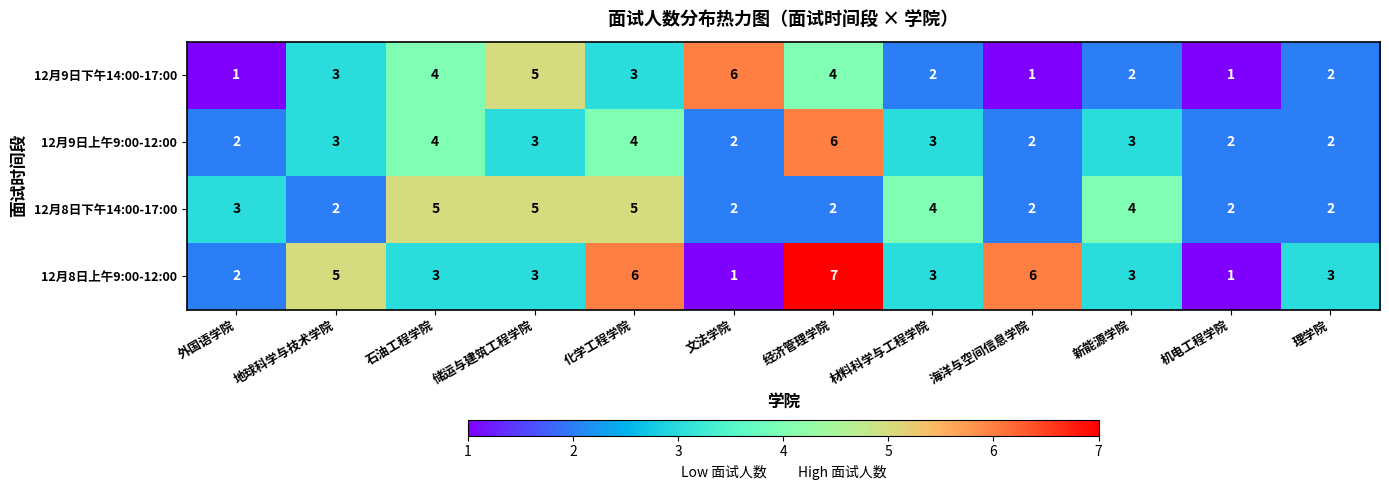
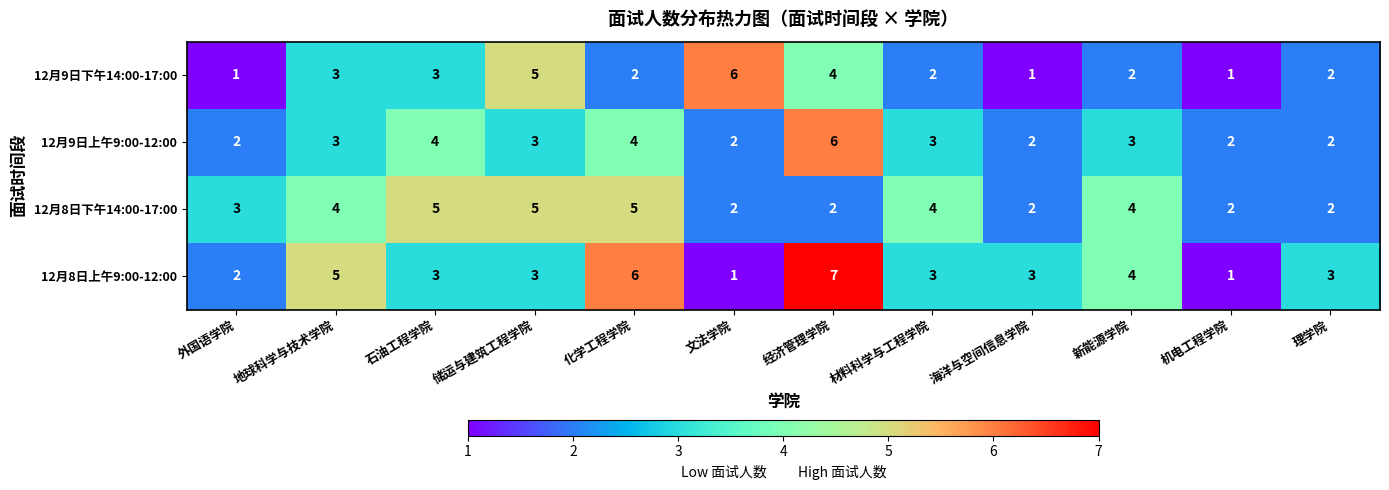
12月9日下午14:00-17:00, 石油工程学院: 4 -> 3
12月9日下午14:00-17:00, 化学工程学院: 3 -> 2
12月8日下午14:00-17:00, 地球科学与技术学院: 2 -> 4
12月8日上午9:00-12:00, 海洋与空间信息学院: 6 -> 3
12月8日上午9:00-12:00, 新能源学院: 3 -> 4
